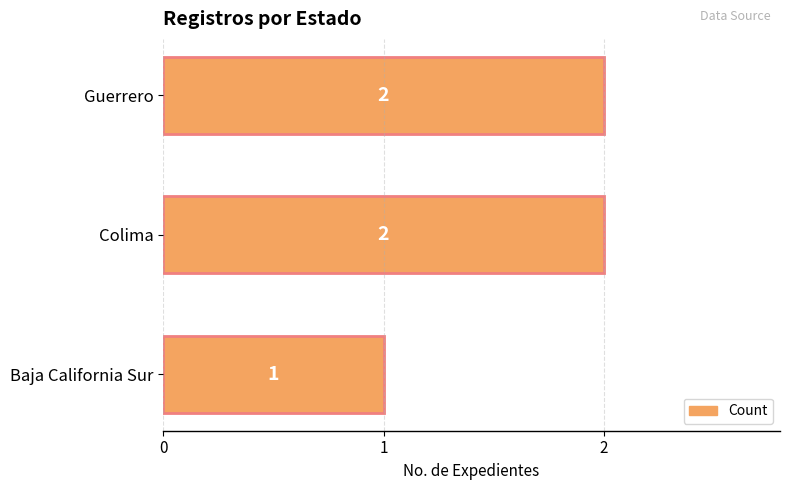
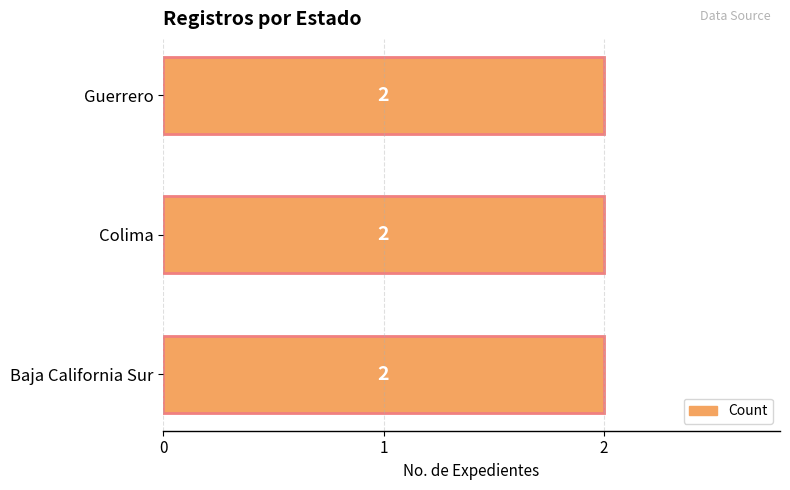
Baja California Sur: 1 -> 2
